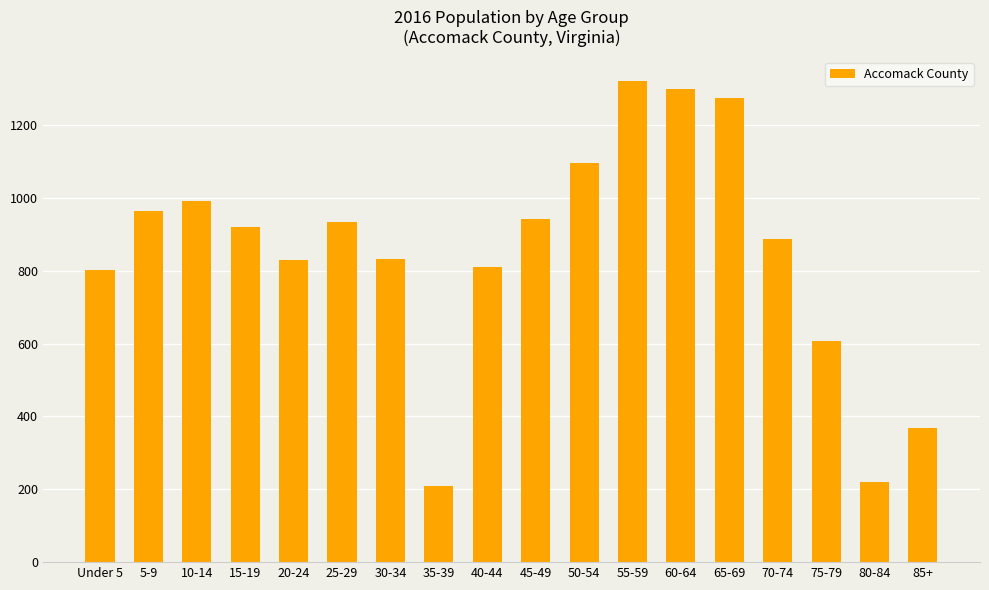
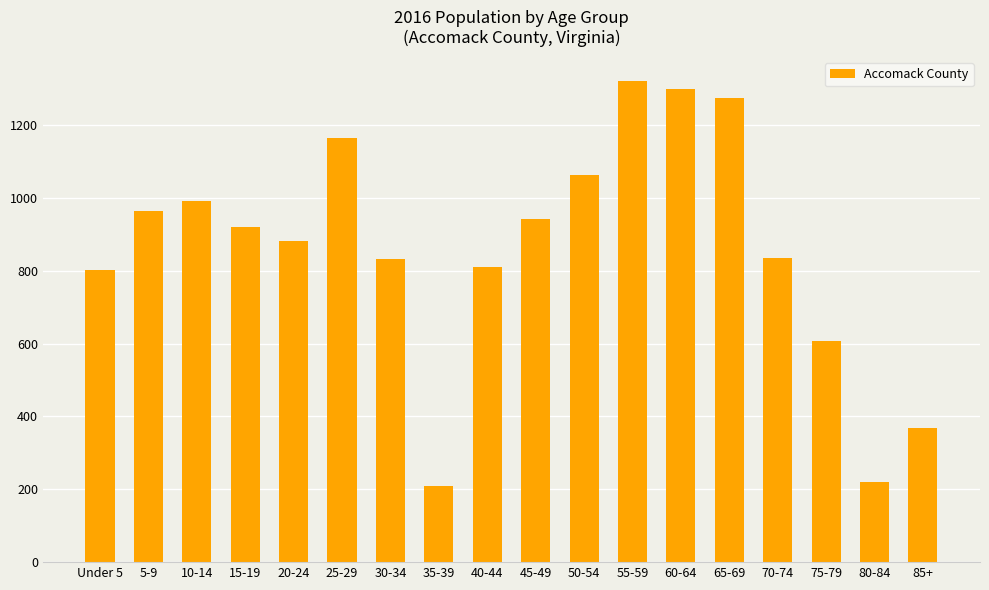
20-24: 830 -> 880
25-29: 930 -> 1160
50-54: 1100 -> 1060
70-74: 890 -> 840
